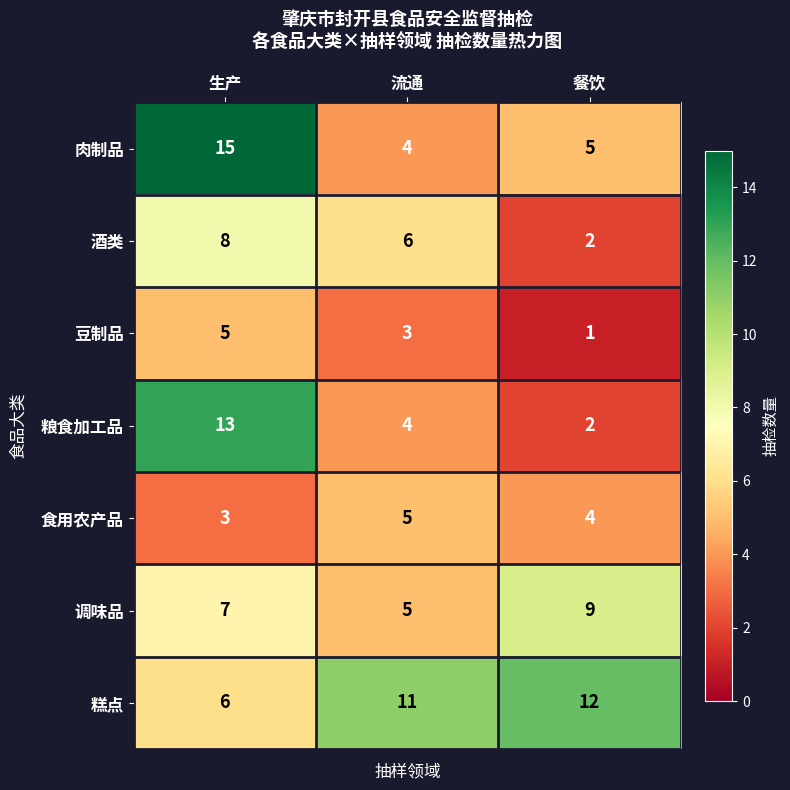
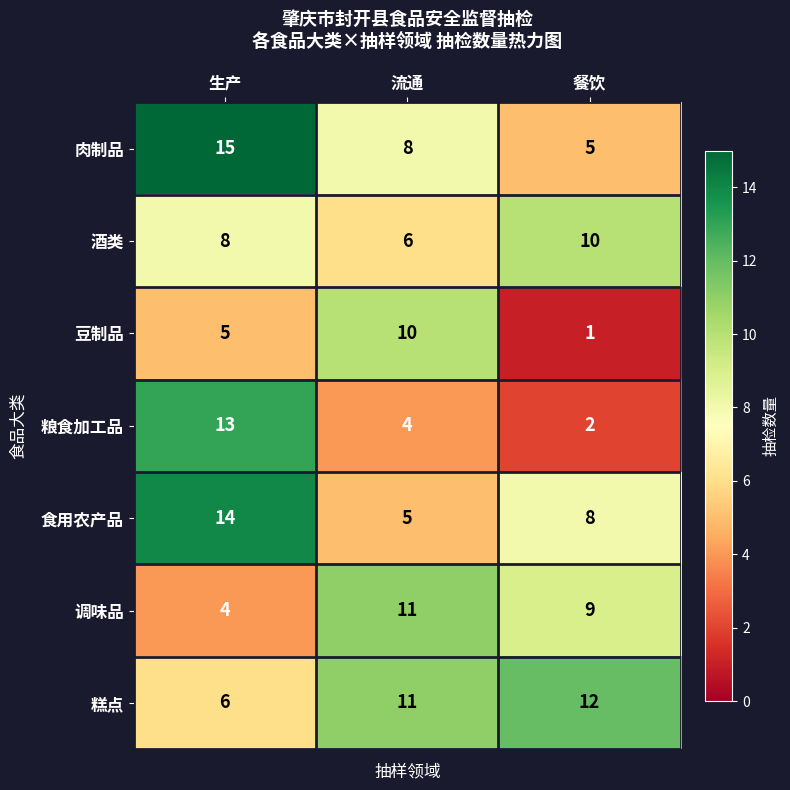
肉制品, 流通: 4 -> 8
酒类, 餐饮: 2 -> 10
豆制品, 流通: 3 -> 10
食用农产品, 生产: 3 -> 14
食用农产品, 餐饮: 4 -> 8
调味品, 生产: 7 -> 4
调味品, 流通: 5 -> 11
